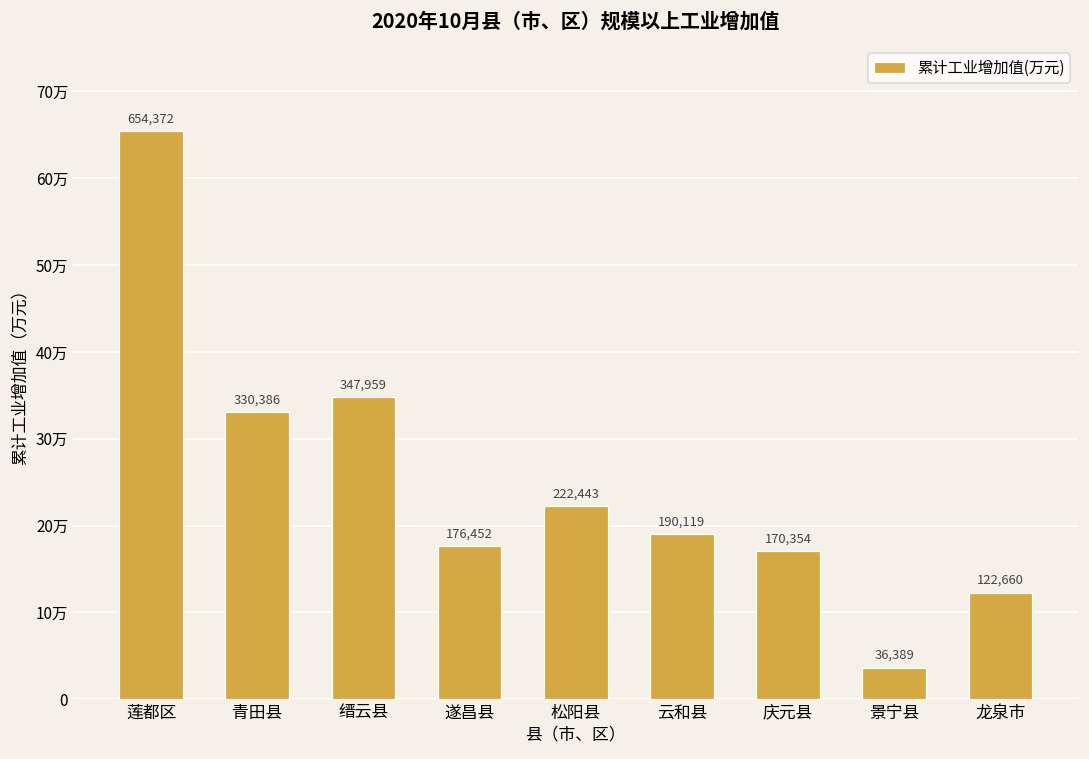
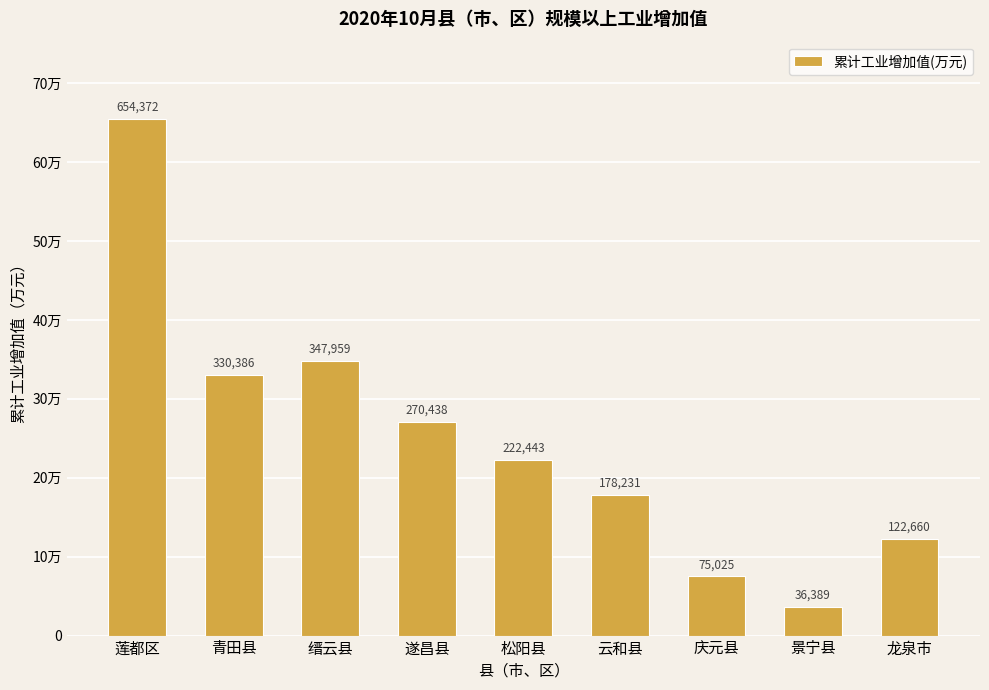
遂昌县: 176,452 -> 270,438
云和县: 190,119 -> 178,231
庆元县: 170,354 -> 75,025
